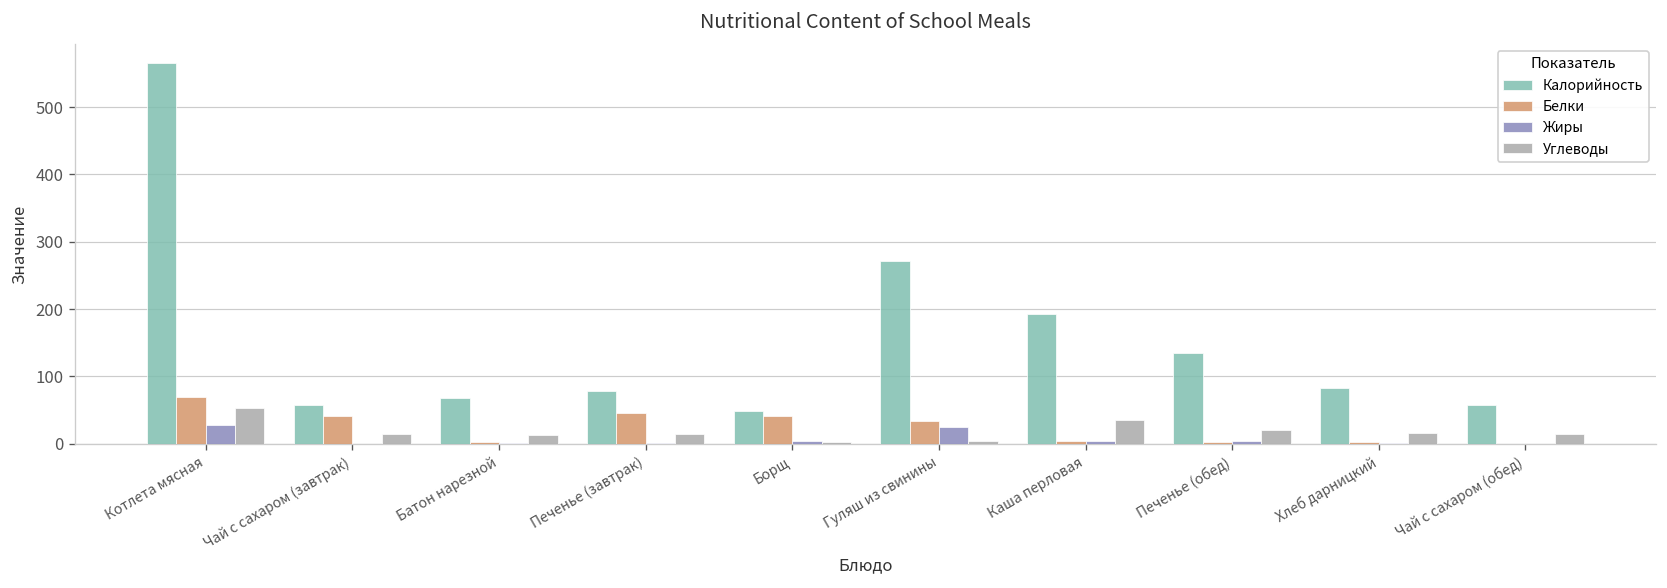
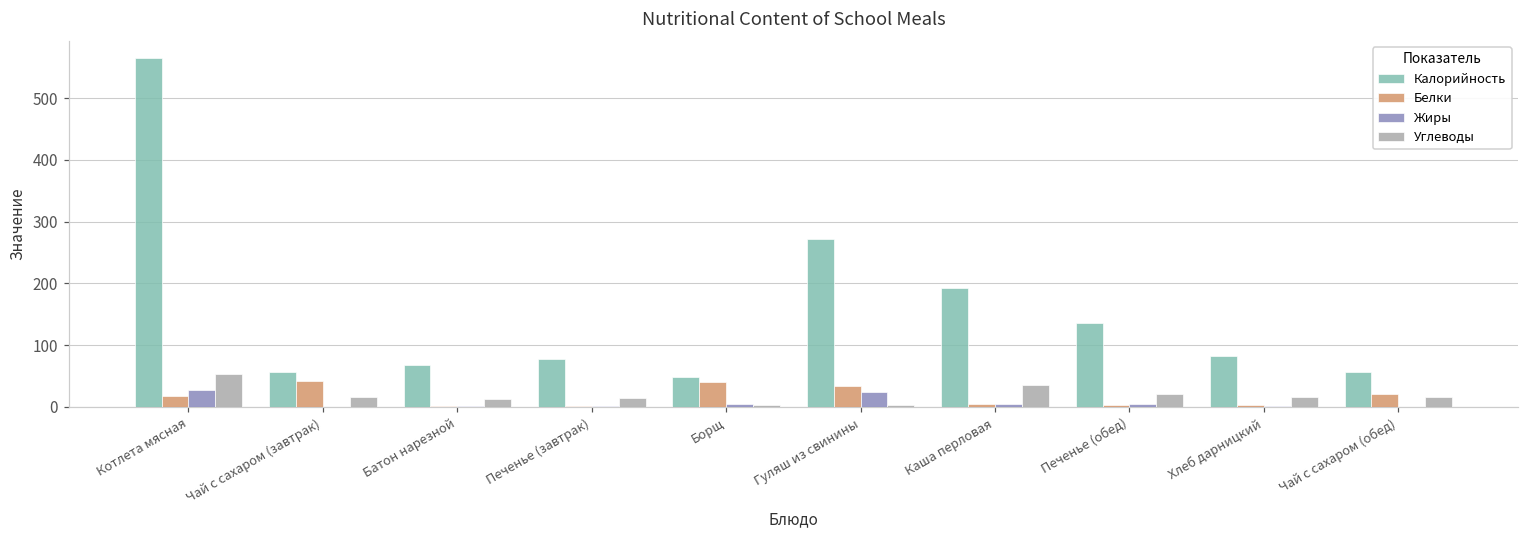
Белки, Котлета мясная: 70 -> 20
Белки, Печенье (завтрак): 50 -> 0
Белки, Чай с сахаром (обед): 0 -> 20
